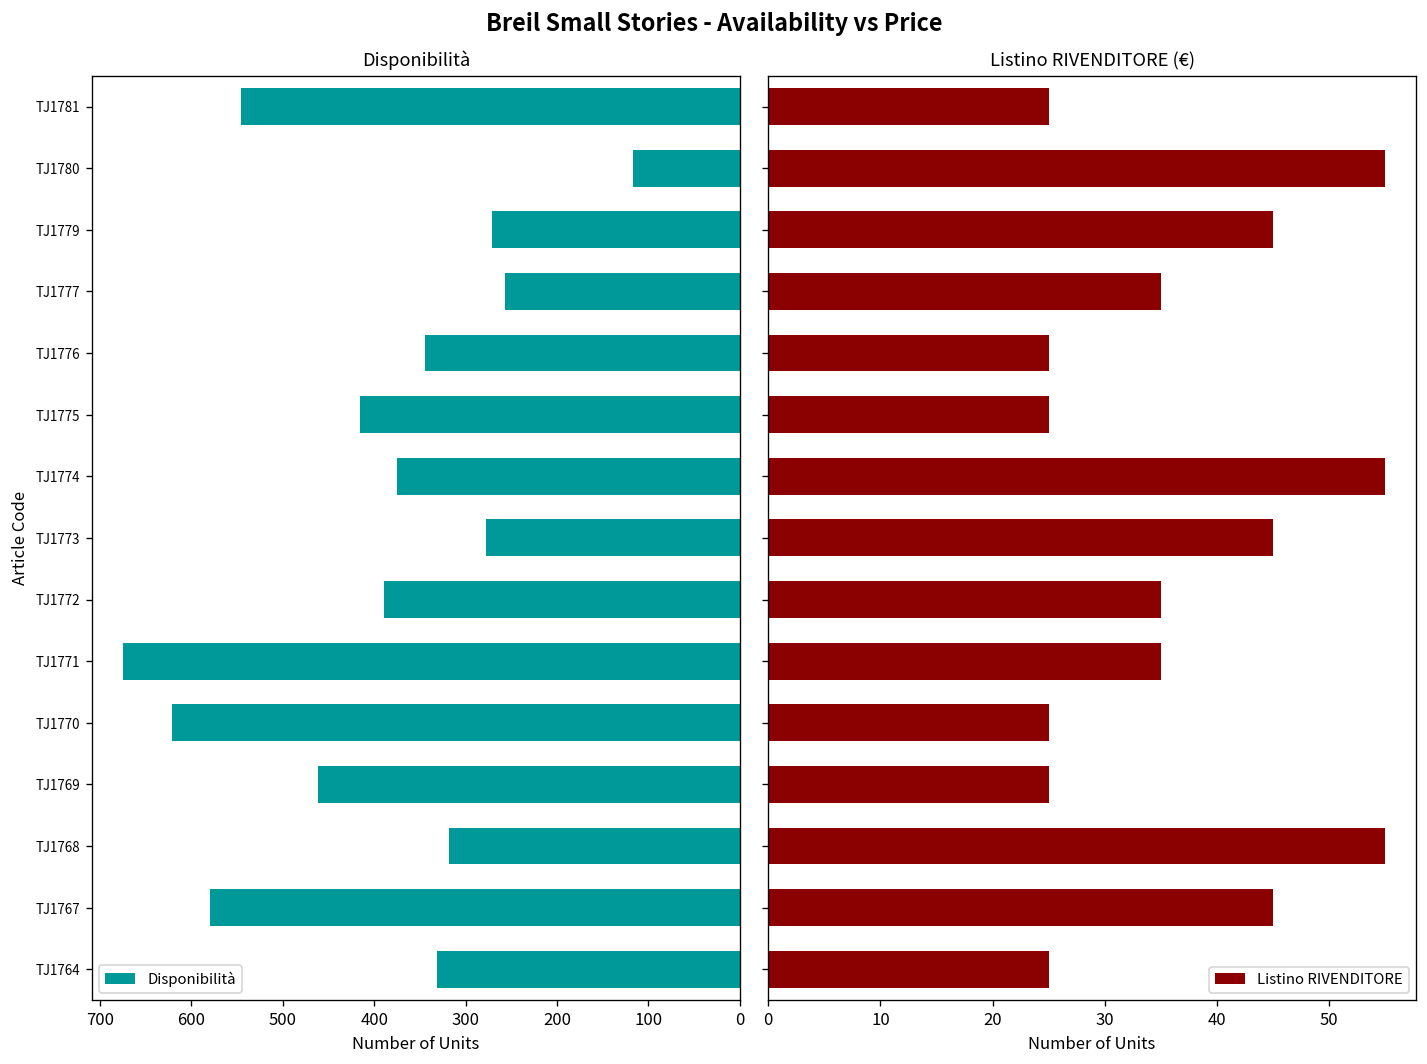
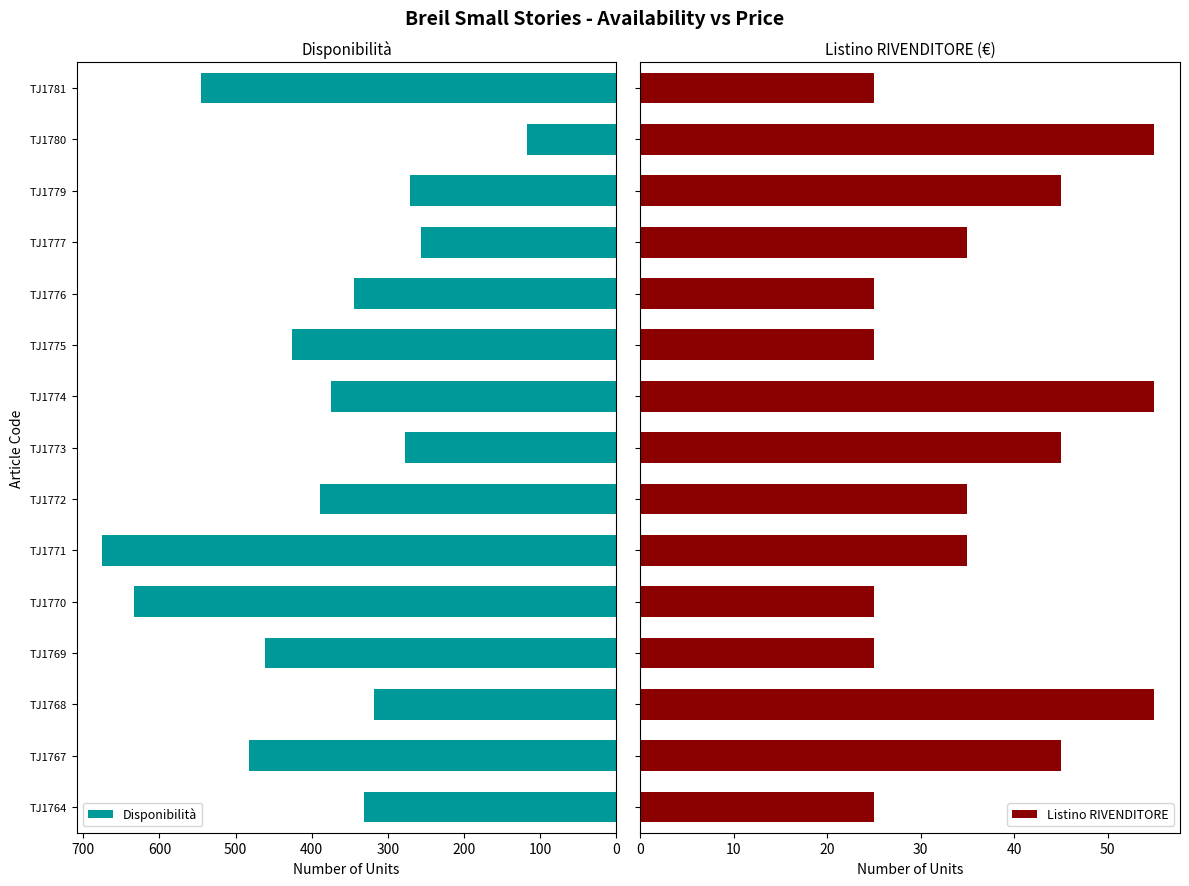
Disponibilità, TJ1775: 420 -> 430
Disponibilità, TJ1770: 620 -> 630
Disponibilità, TJ1767: 580 -> 480
